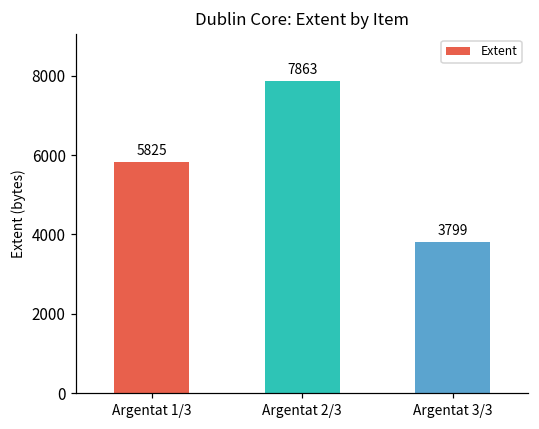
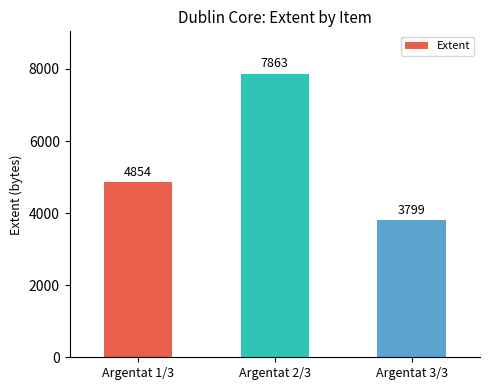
Argentat 1/3: 5825 -> 4854
